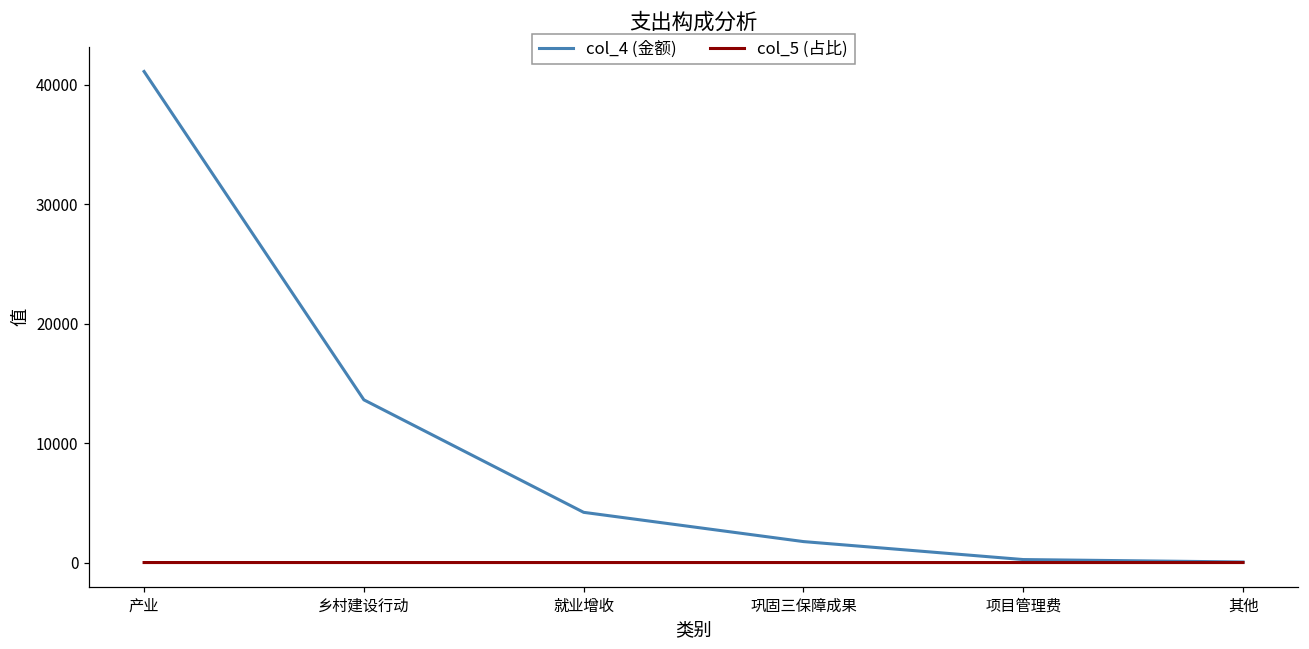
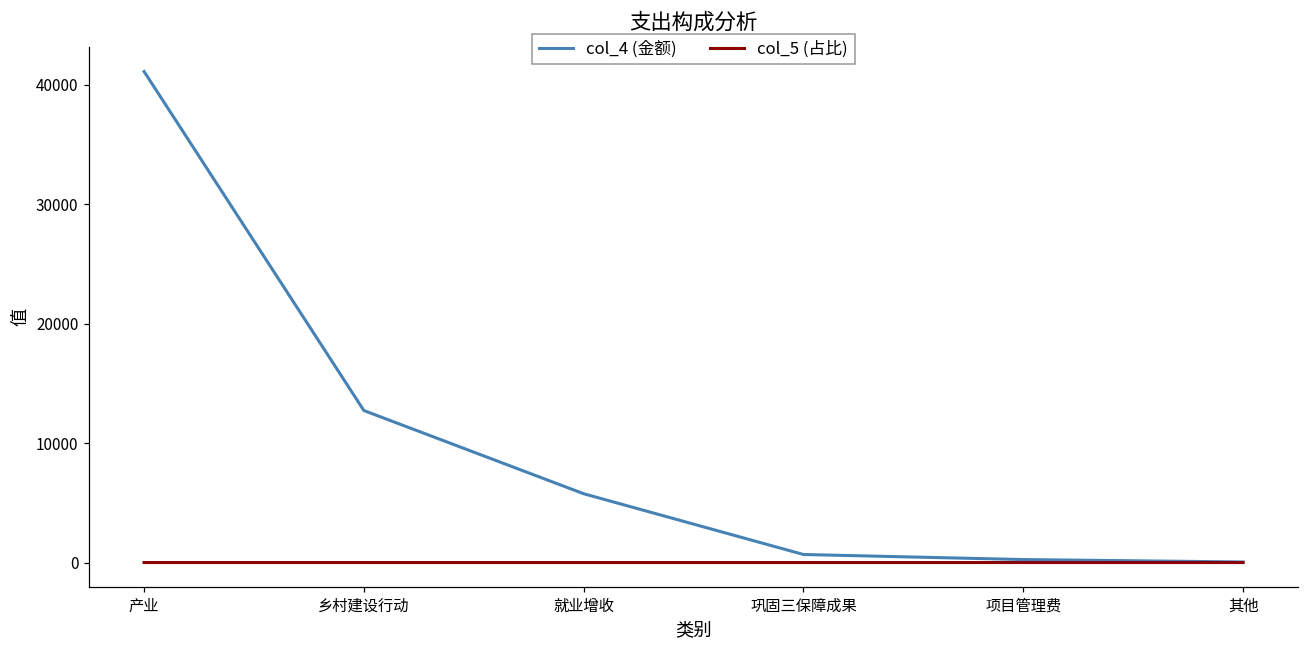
col_4 (金额), 乡村建设行动: 13600 -> 12700
col_4 (金额), 就业增收: 4200 -> 5800
col_4 (金额), 巩固三保障成果: 1800 -> 700
